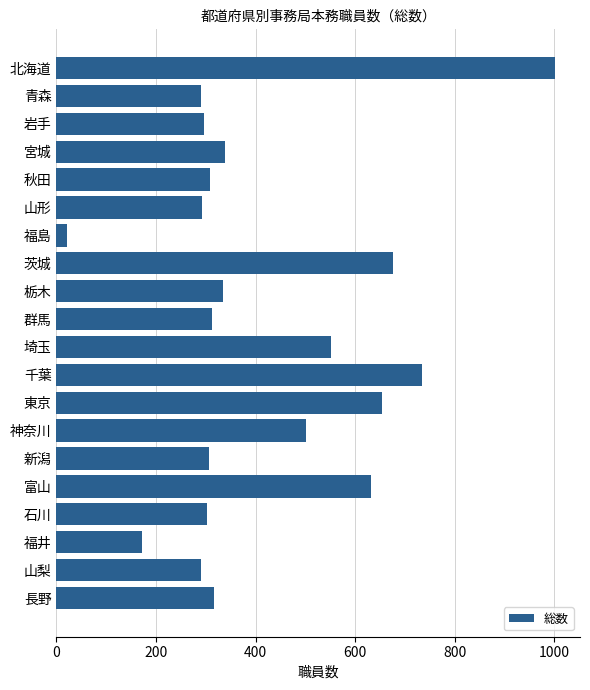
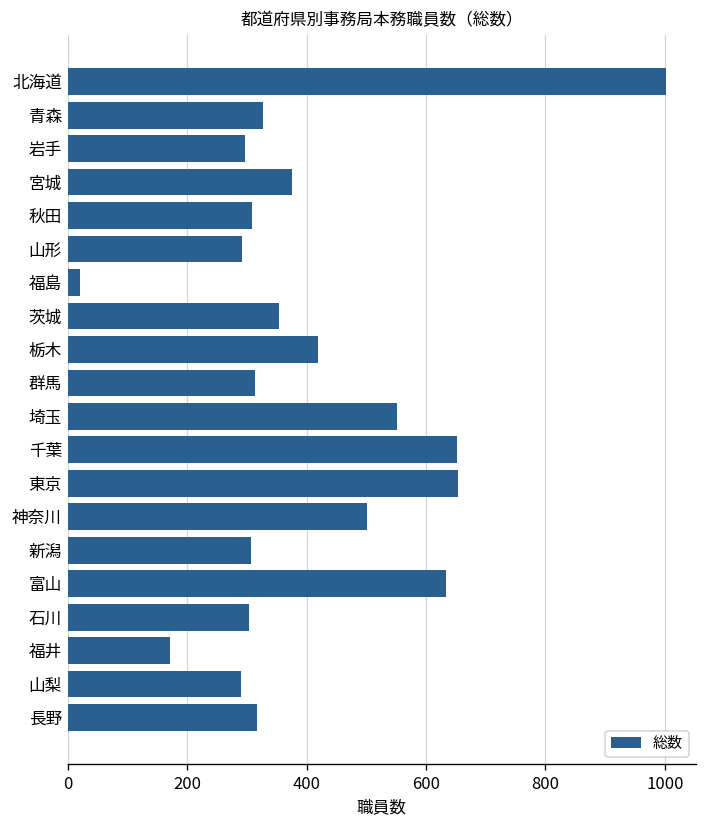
青森: 290 -> 330
宮城: 340 -> 380
茨城: 680 -> 350
栃木: 330 -> 420
千葉: 730 -> 650
